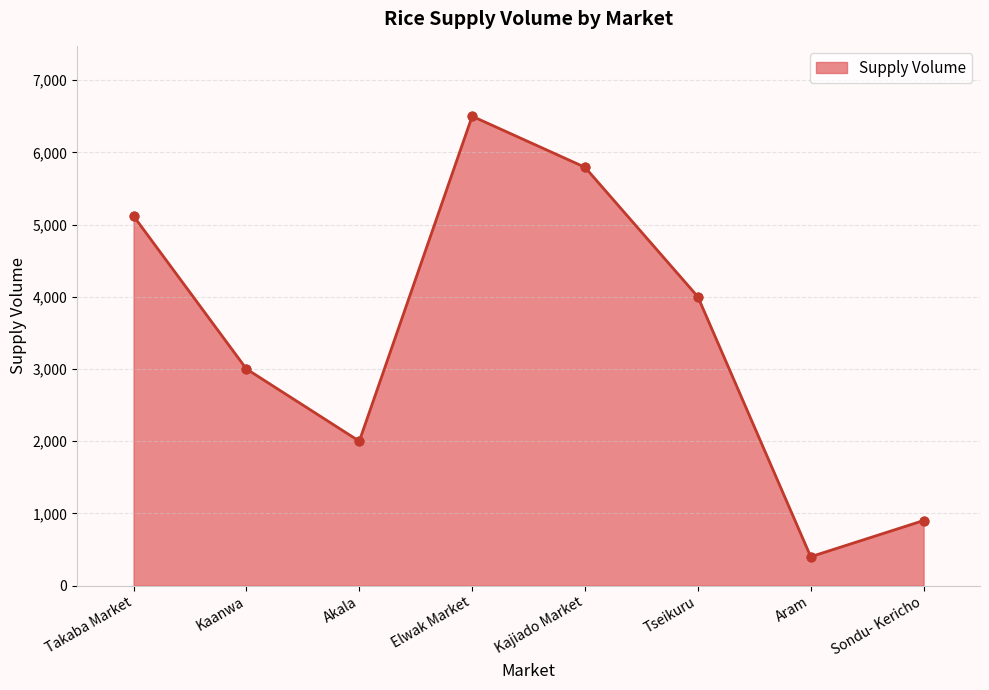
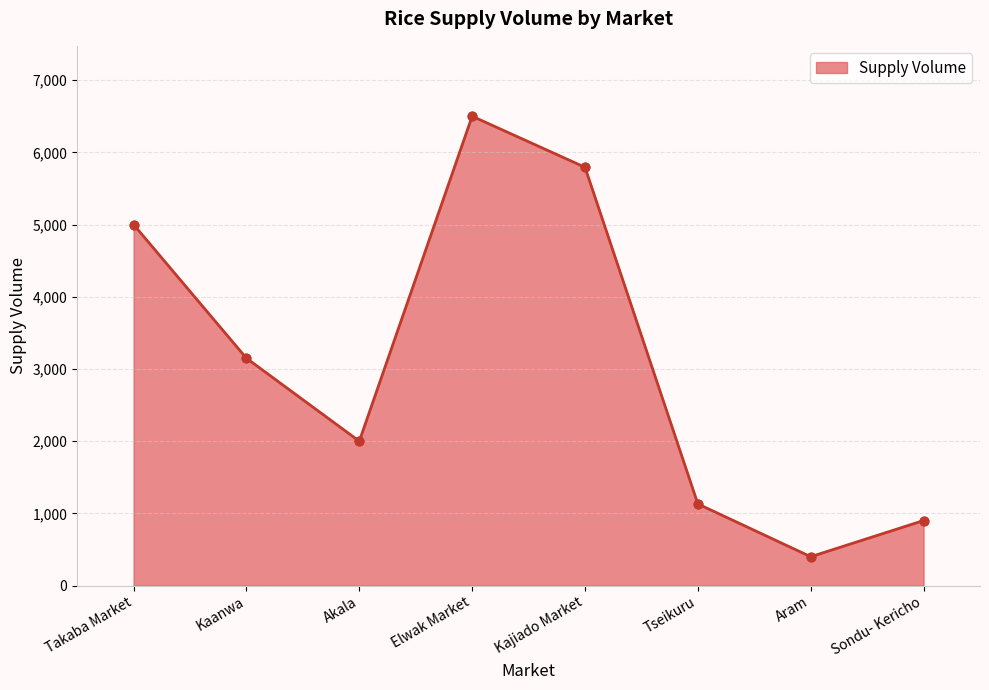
Takaba Market: 5,100 -> 5,000
Kaanwa: 3,000 -> 3,100
Tseikuru: 4,000 -> 1,100
